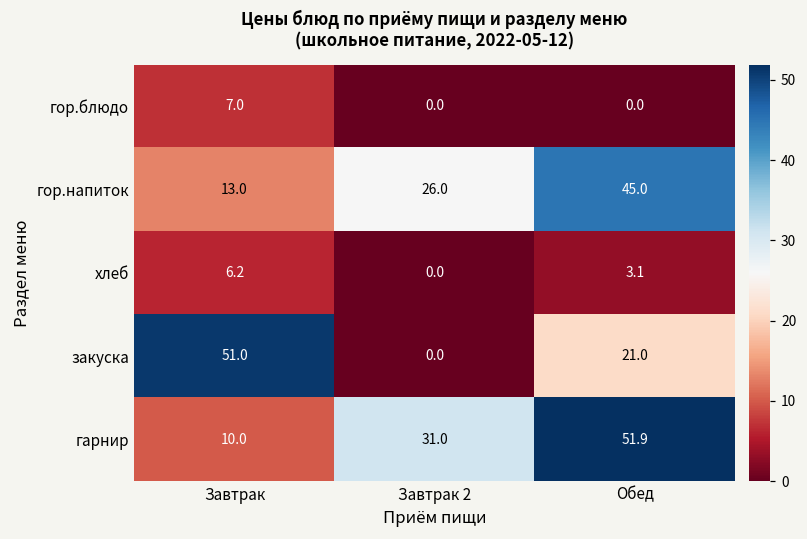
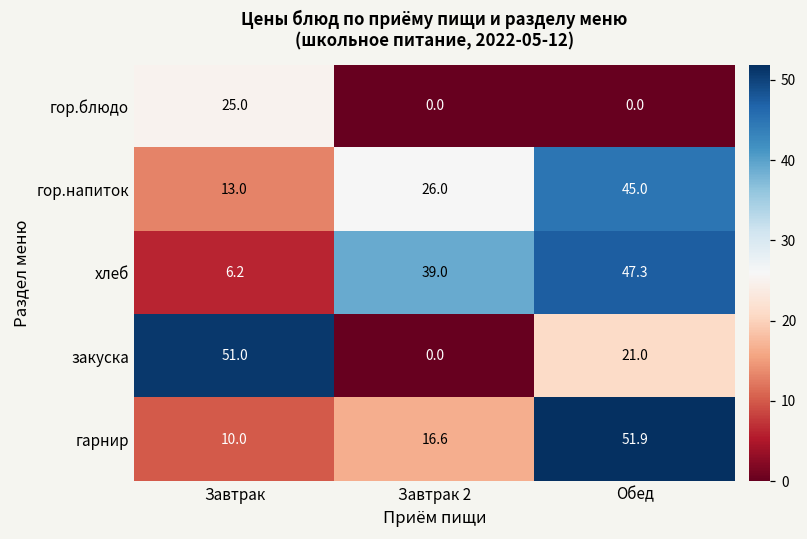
гор.блюдо, Завтрак: 7.0 -> 25.0
хлеб, Завтрак 2: 0.0 -> 39.0
хлеб, Обед: 3.1 -> 47.3
гарнир, Завтрак 2: 31.0 -> 16.6
